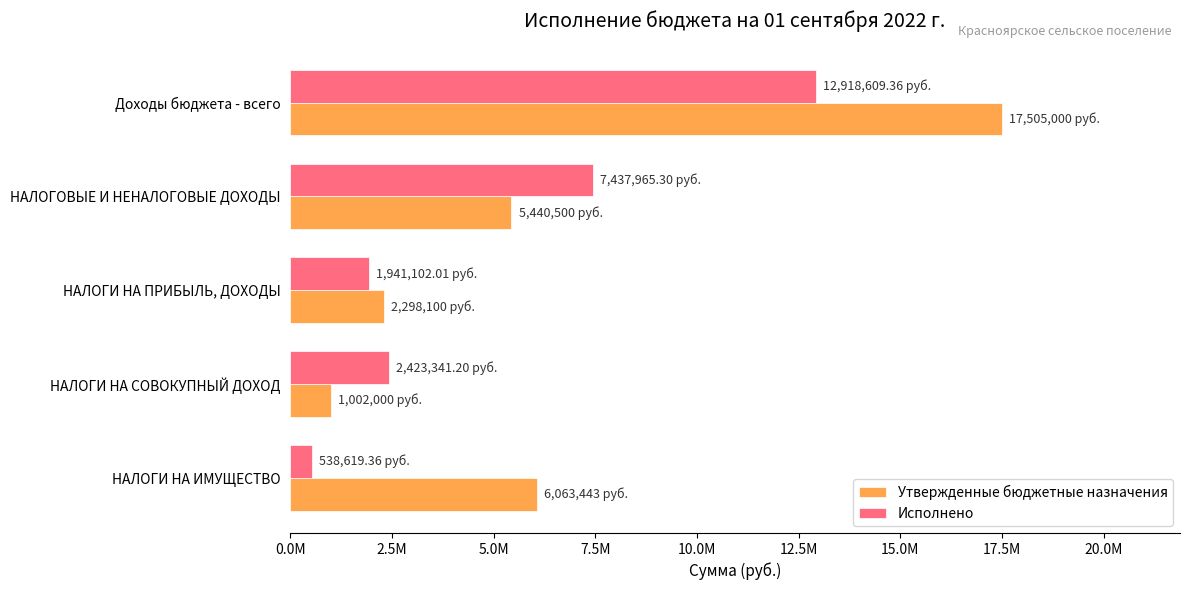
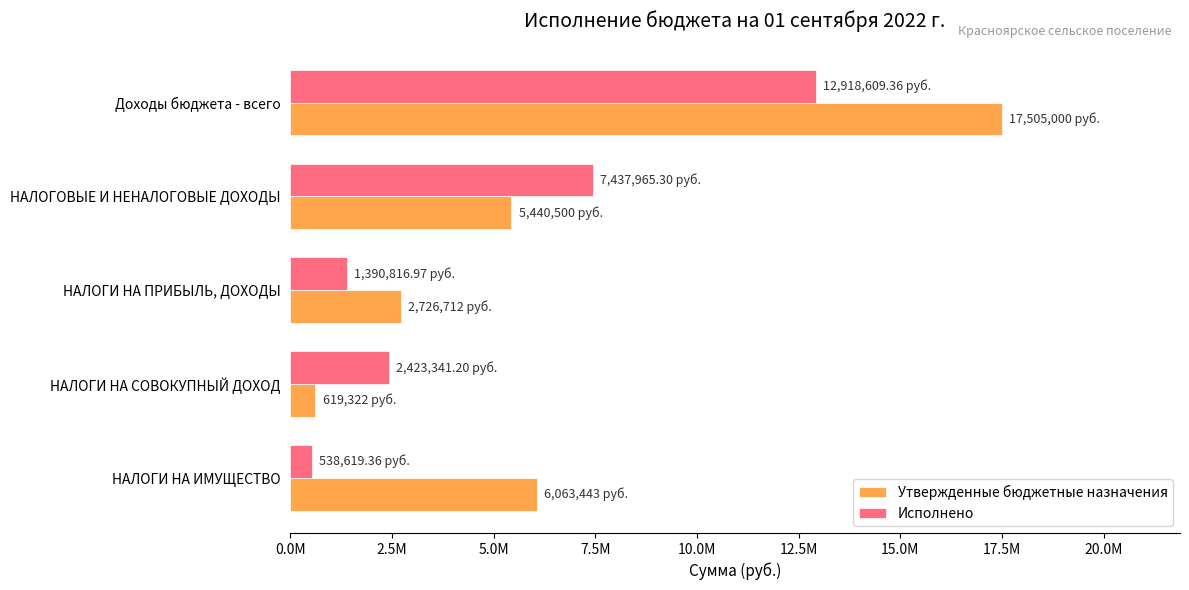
Исполнено, НАЛОГИ НА ПРИБЫЛЬ, ДОХОДЫ: 1,941,102.01 -> 1,390,816.97
Утвержденные бюджетные назначения, НАЛОГИ НА ПРИБЫЛЬ, ДОХОДЫ: 2,298,100 -> 2,726,712
Утвержденные бюджетные назначения, НАЛОГИ НА СОВОКУПНЫЙ ДОХОД: 1,002,000 -> 619,322
